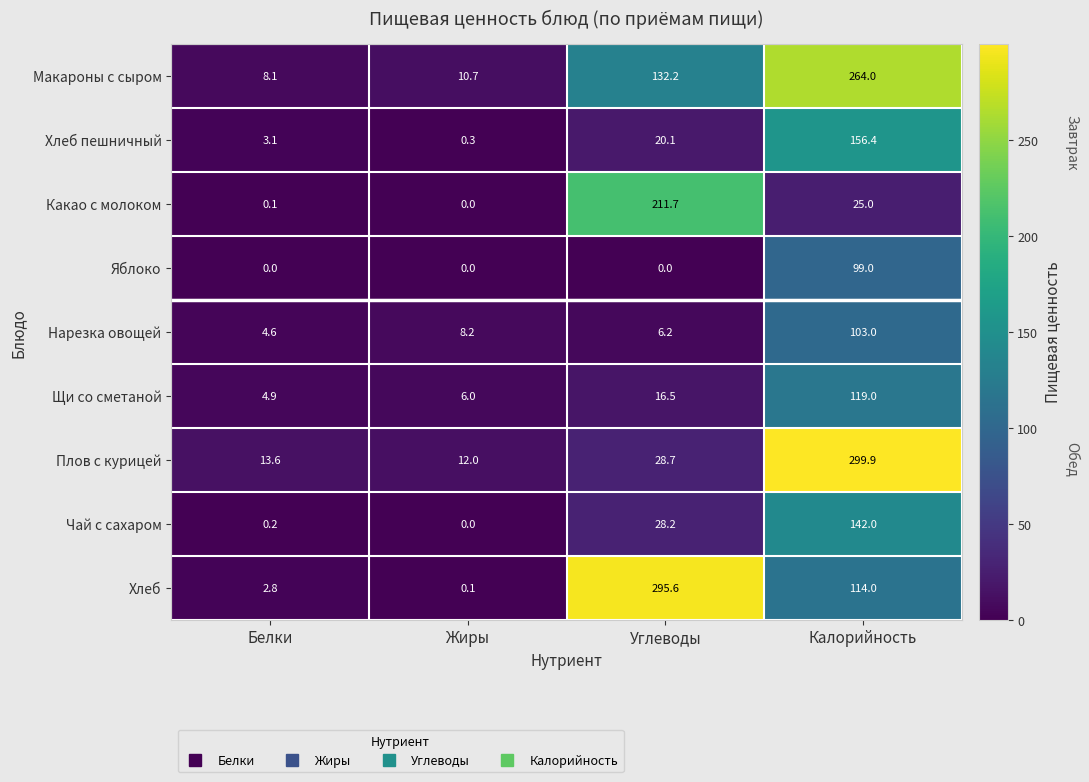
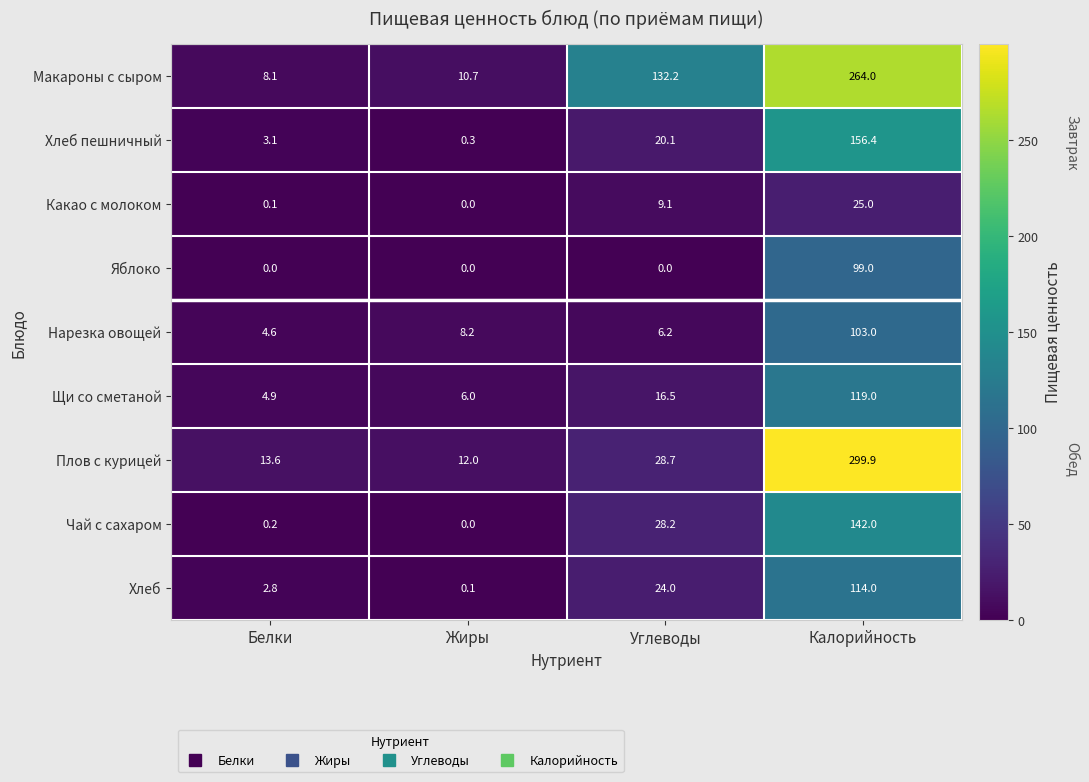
Какао с молоком, Углеводы: 211.7 -> 9.1
Хлеб, Углеводы: 295.6 -> 24.0
